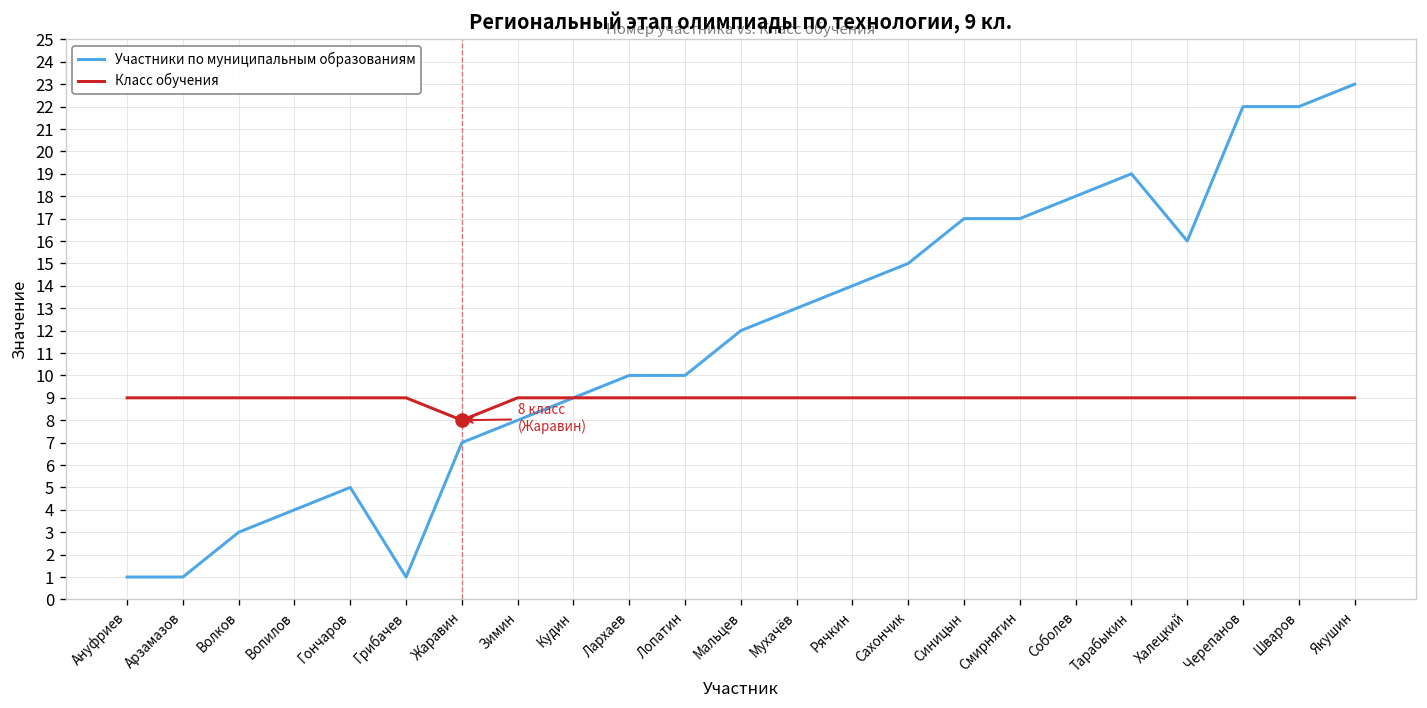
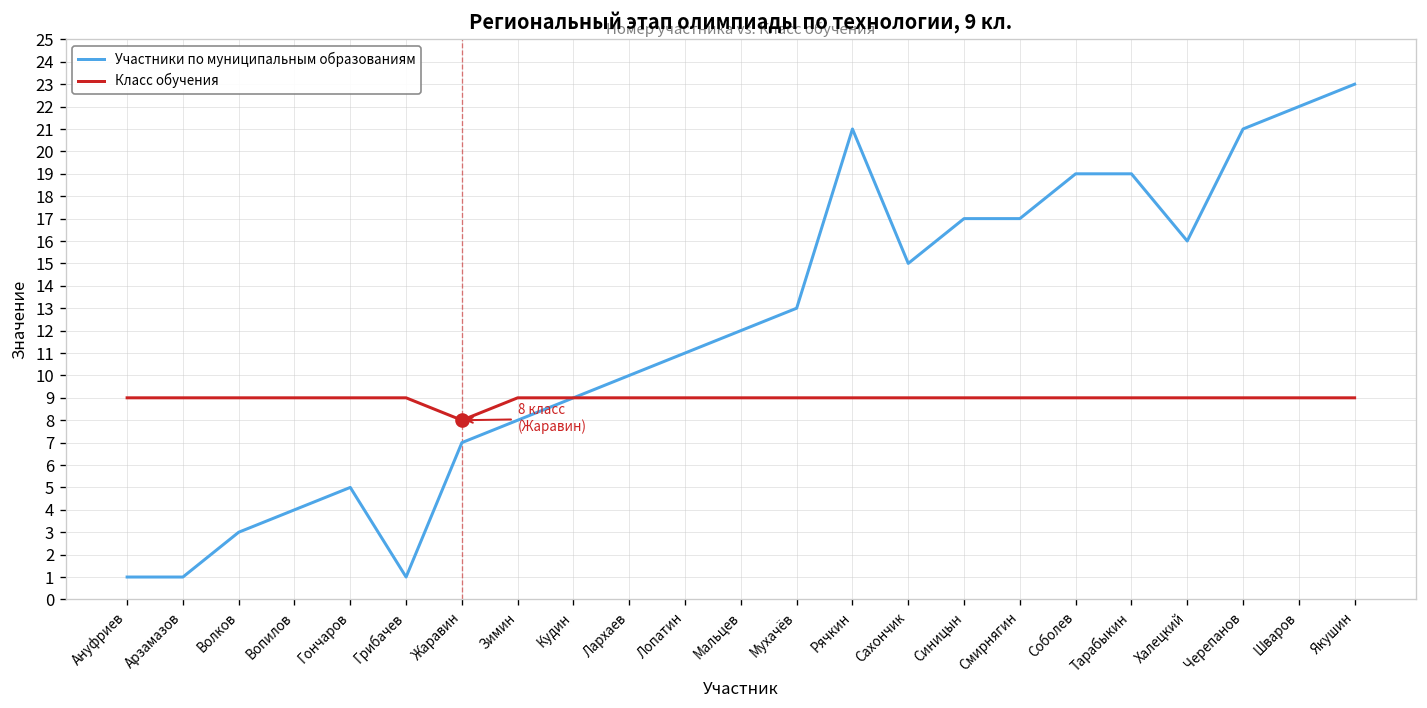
Участники по муниципальным образованиям, Лопатин: 10 -> 11
Участники по муниципальным образованиям, Рячкин: 14 -> 21
Участники по муниципальным образованиям, Соболев: 18 -> 19
Участники по муниципальным образованиям, Черепанов: 22 -> 21
